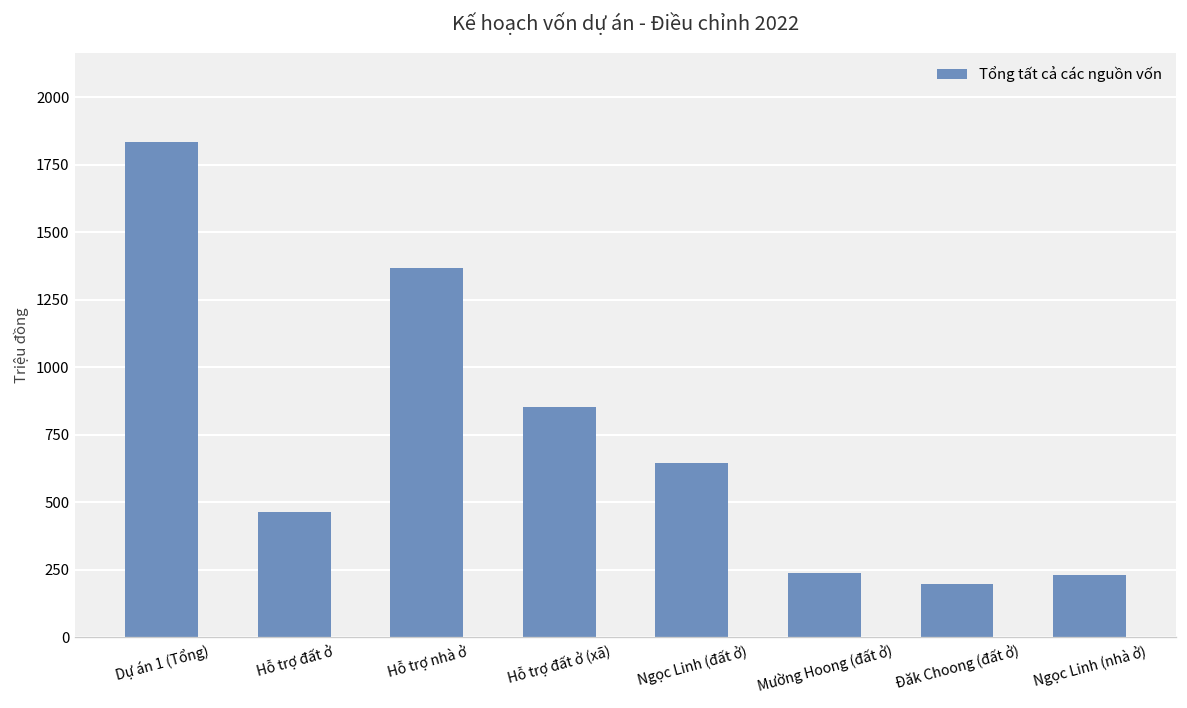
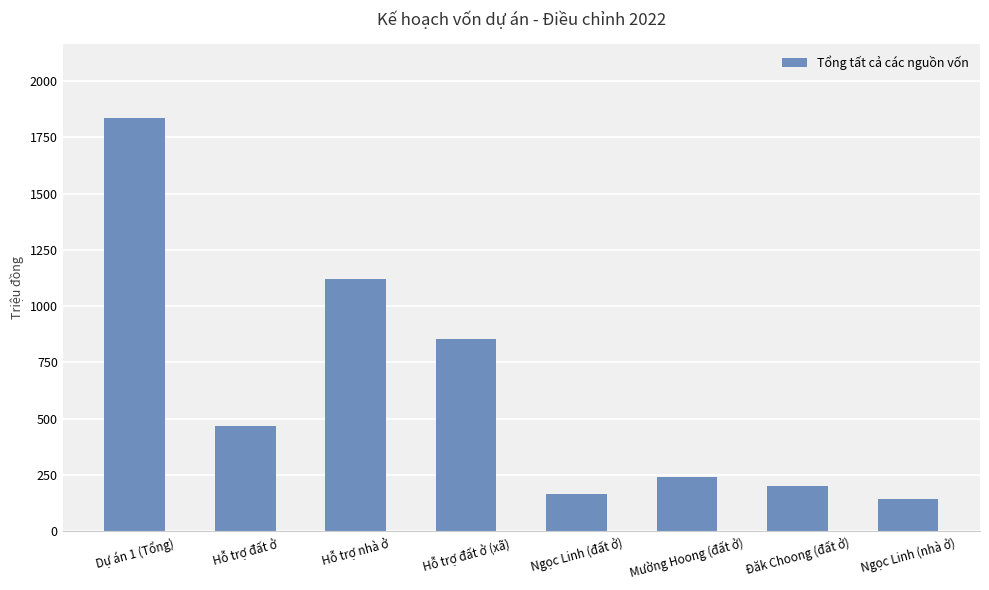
Hỗ trợ nhà ở: 1370 -> 1120
Ngọc Linh (đất ở): 650 -> 170
Ngọc Linh (nhà ở): 230 -> 140
